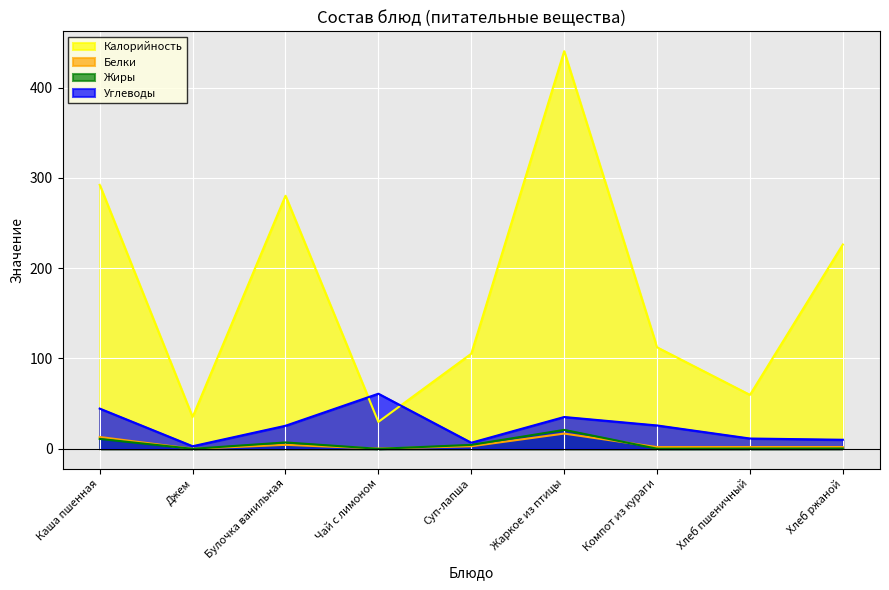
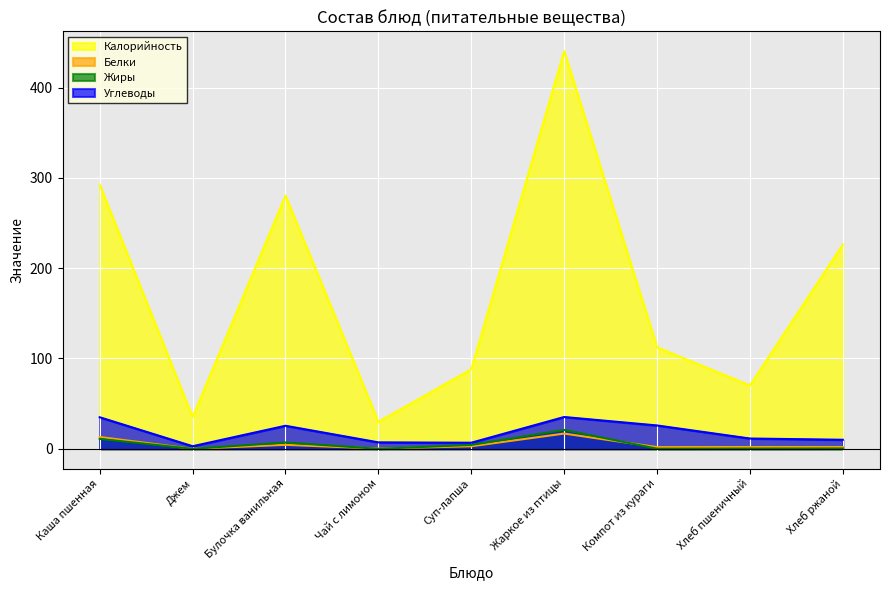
Углеводы, Каша пшенная: 40 -> 30
Углеводы, Чай с лимоном: 60 -> 10
Калорийность, Суп-лапша: 110 -> 90
Калорийность, Хлеб пшеничный: 60 -> 70
